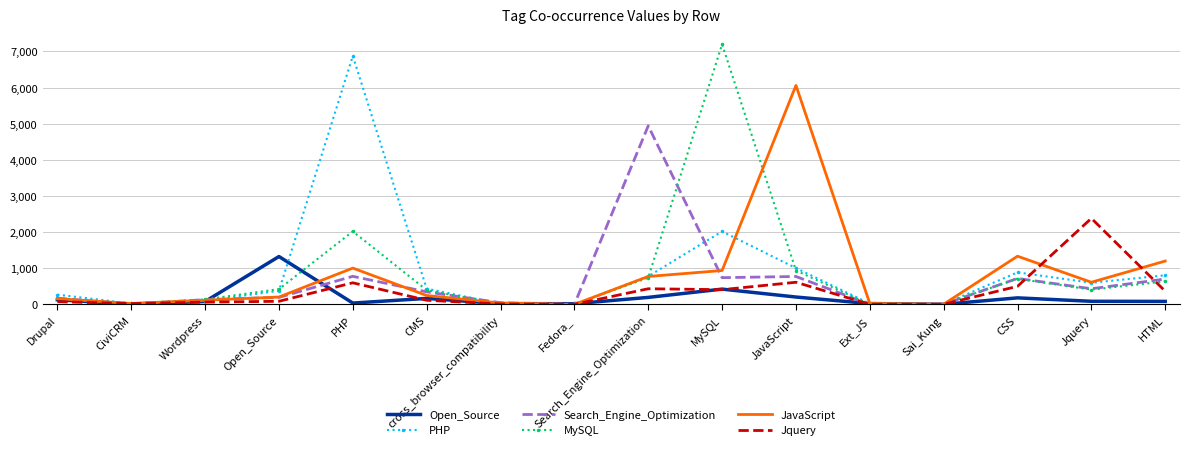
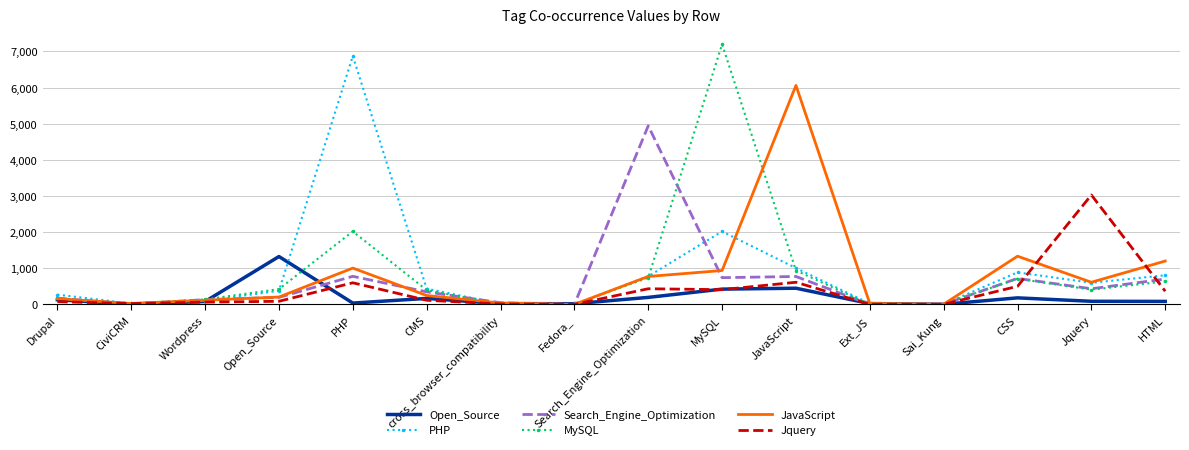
Open_Source, JavaScript: 200 -> 400
Jquery, Jquery: 2,400 -> 3,000
